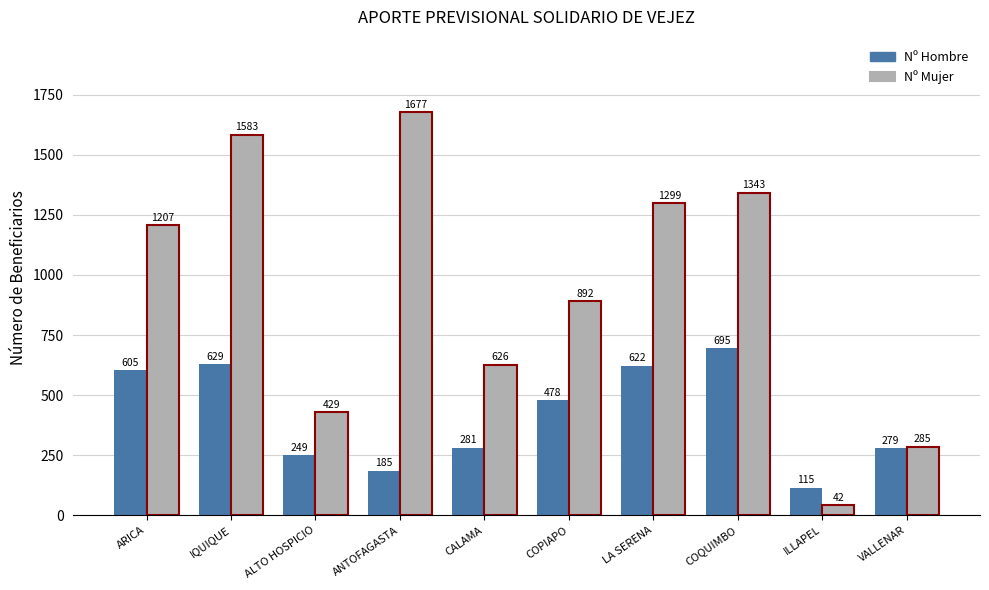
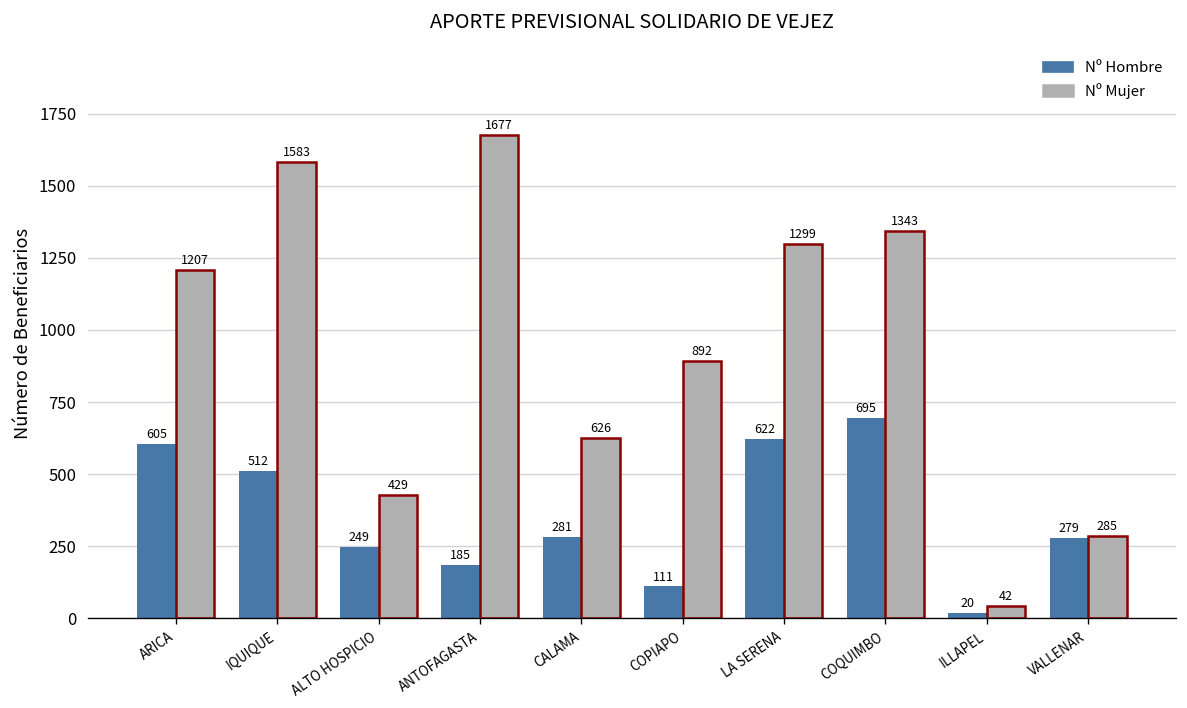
Nº Hombre, IQUIQUE: 629 -> 512
Nº Hombre, COPIAPO: 478 -> 111
Nº Hombre, ILLAPEL: 115 -> 20
